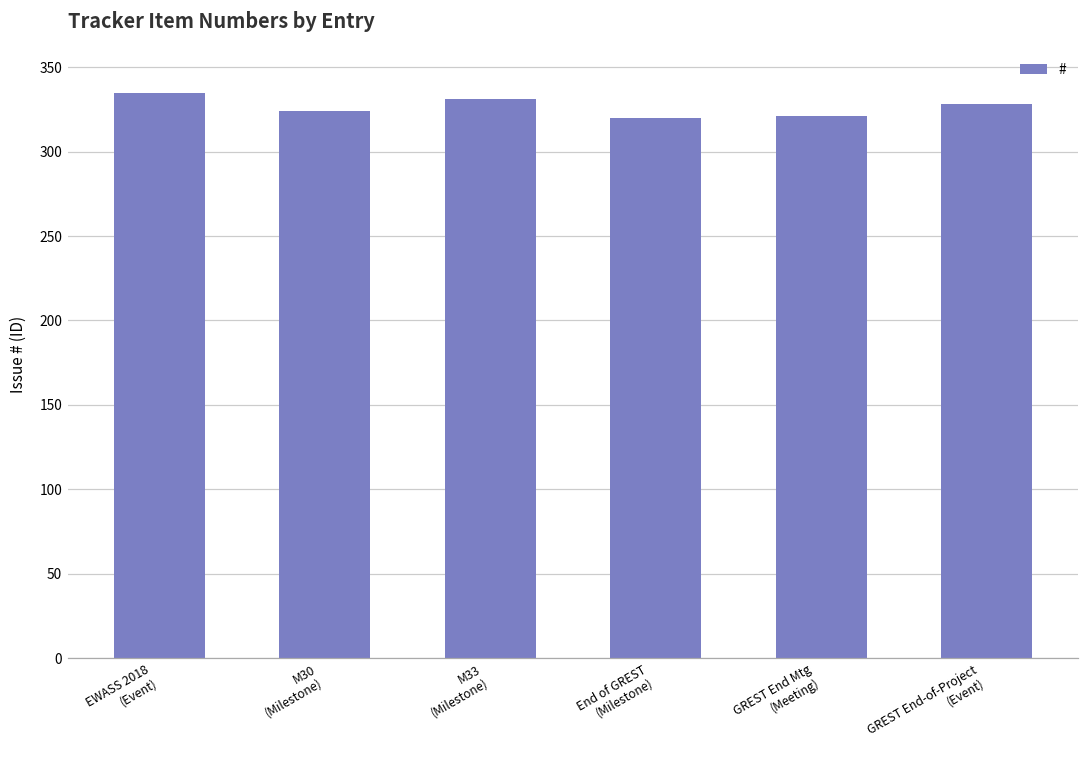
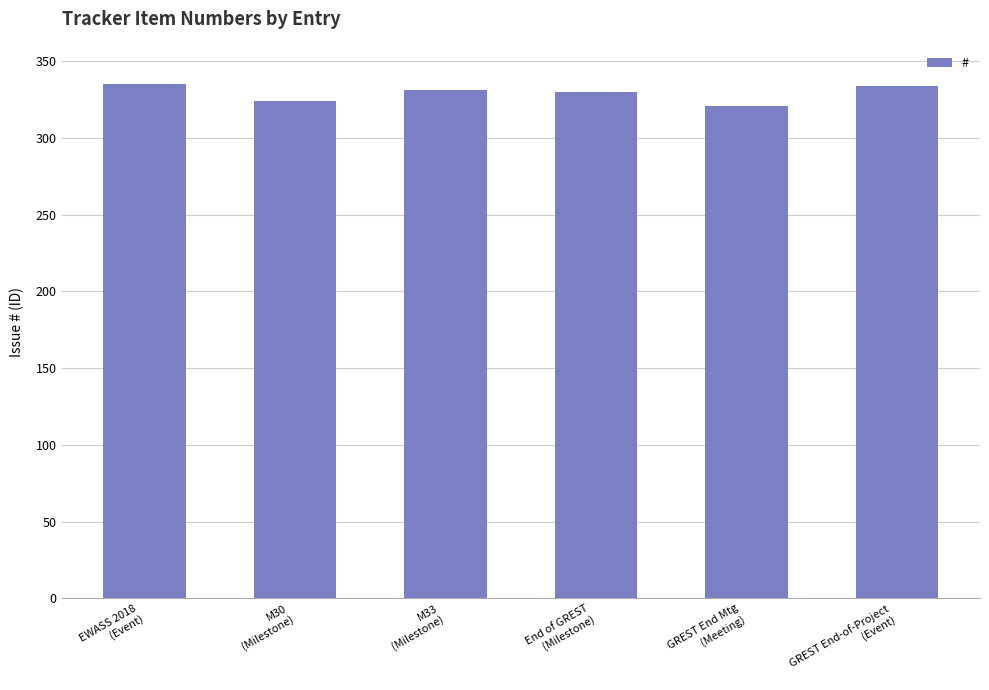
End of GREST (Milestone): 320 -> 330
GREST End-of-Project (Event): 328 -> 334
